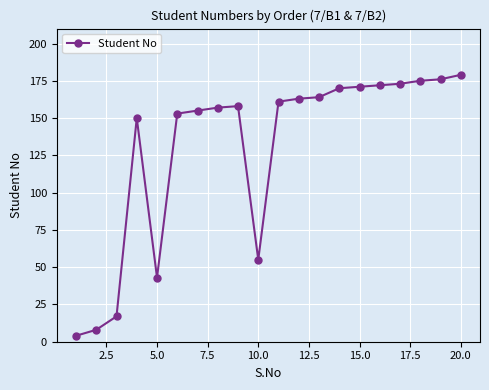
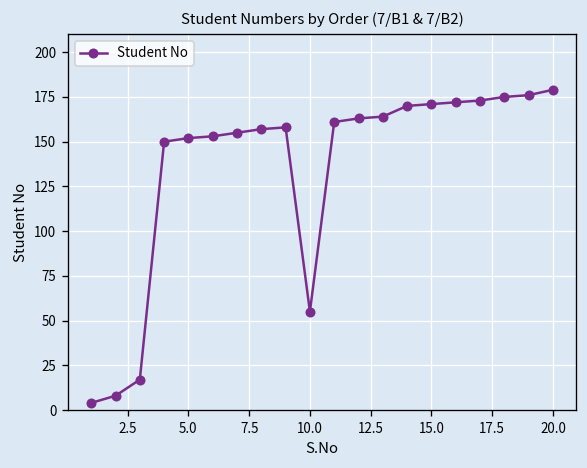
5.0: 43 -> 152
